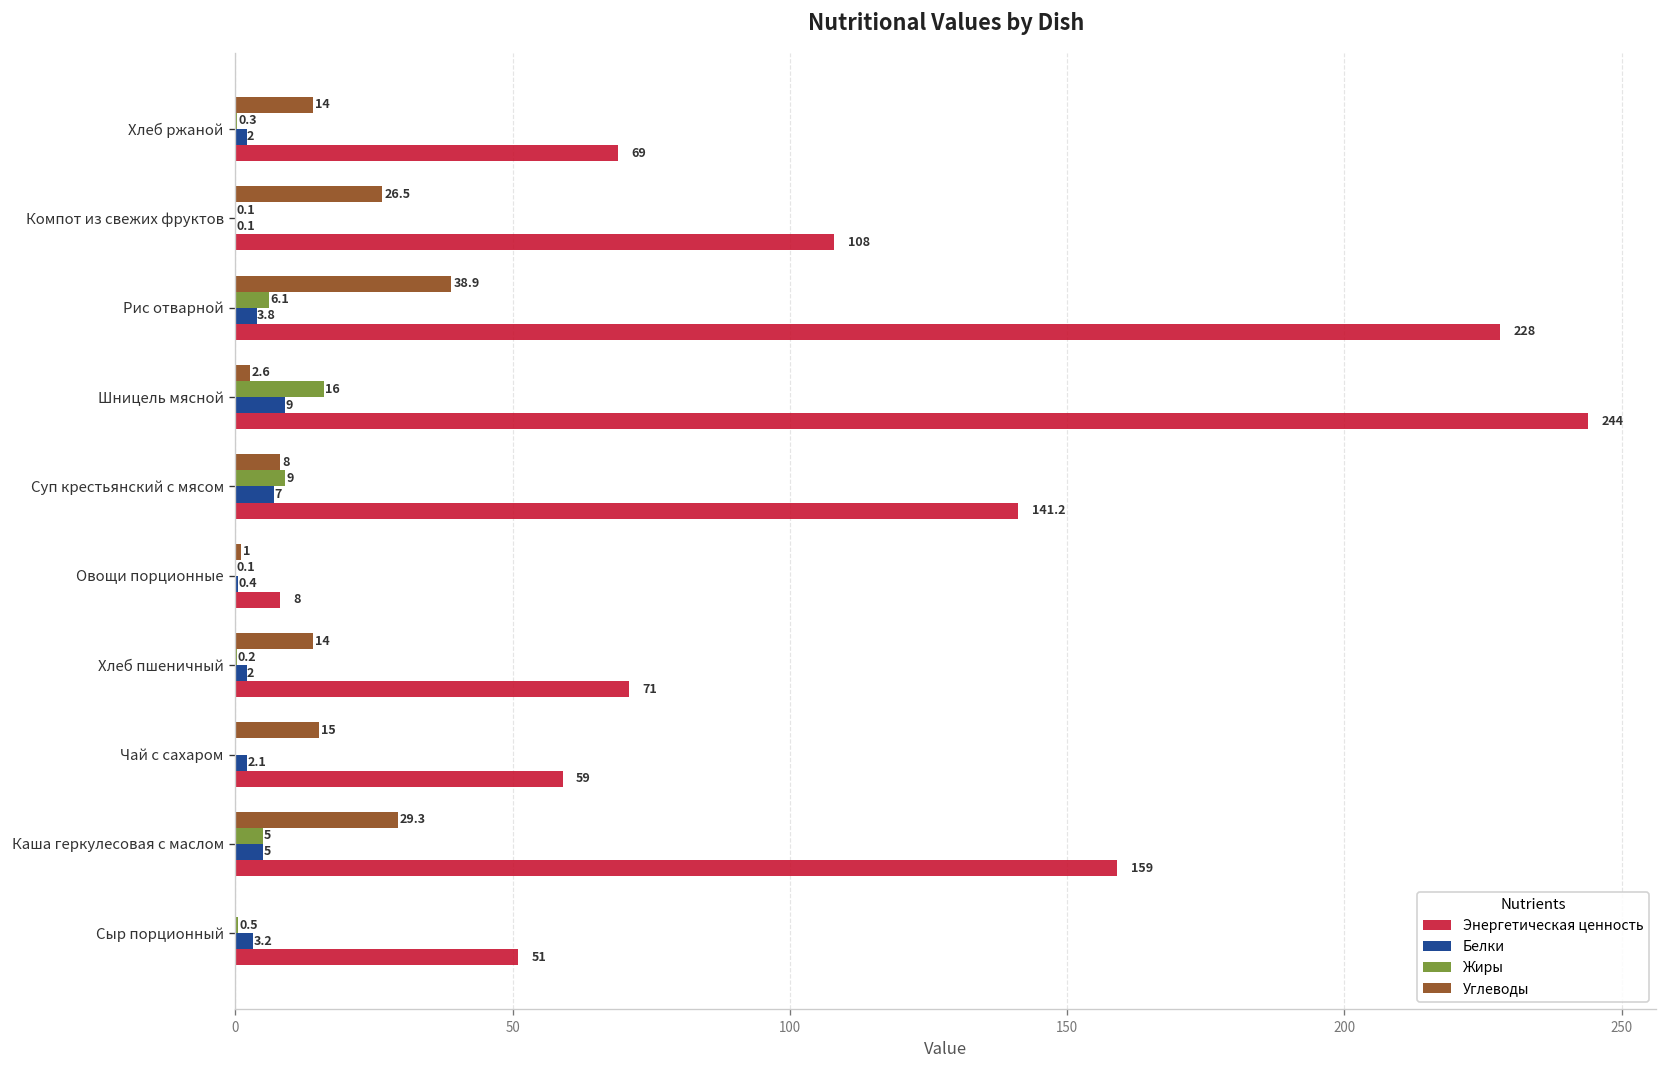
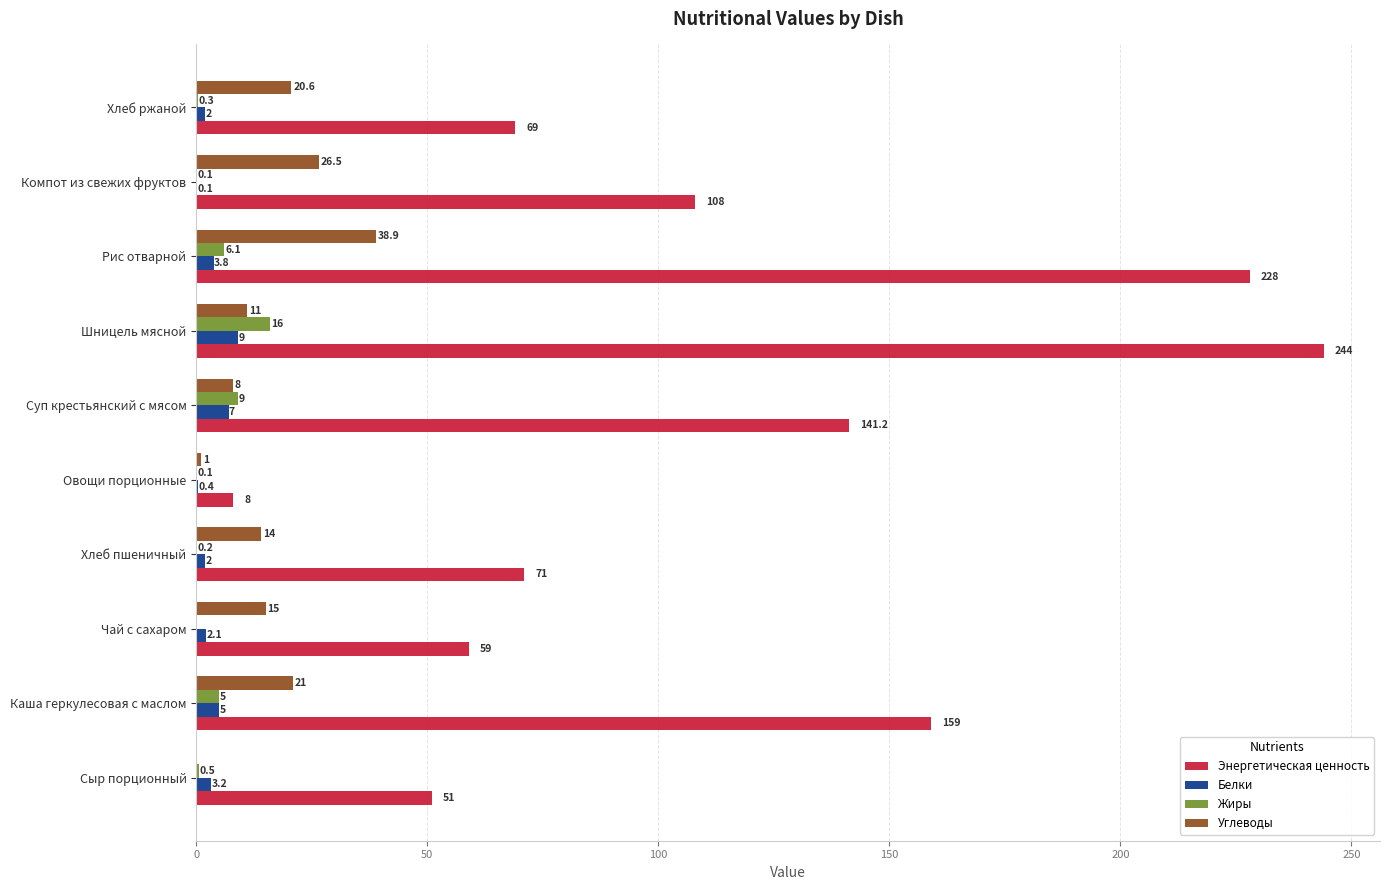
Углеводы, Хлеб ржаной: 14 -> 20.6
Углеводы, Шницель мясной: 2.6 -> 11
Углеводы, Каша геркулесовая с маслом: 29.3 -> 21
